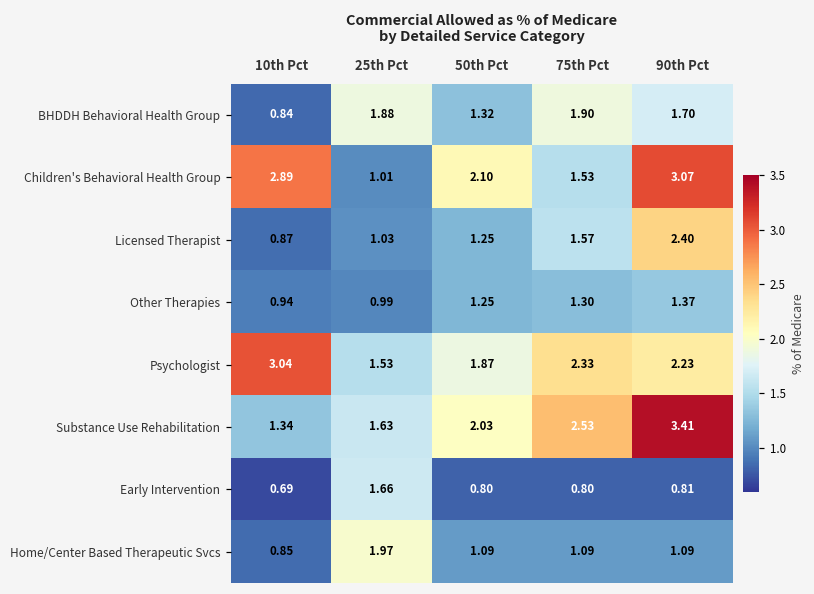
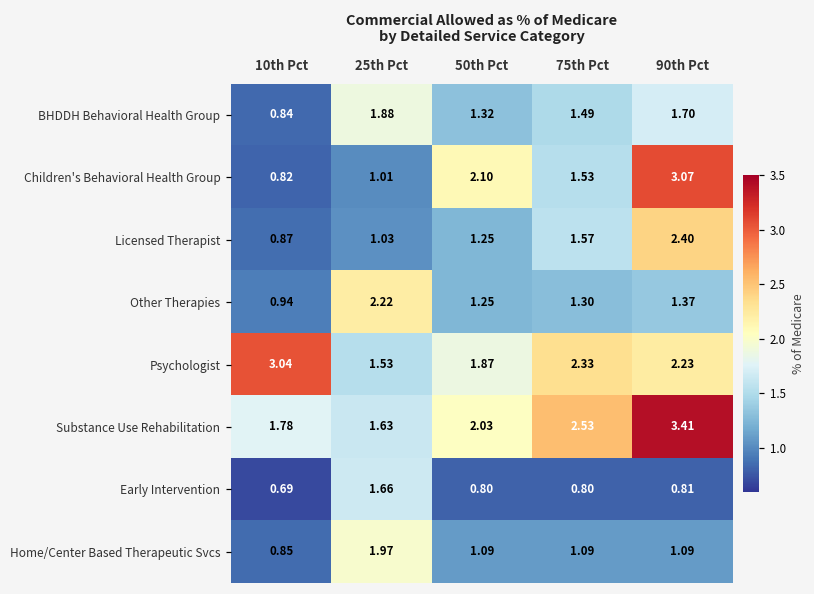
BHDDH Behavioral Health Group, 75th Pct: 1.90 -> 1.49
Children's Behavioral Health Group, 10th Pct: 2.89 -> 0.82
Other Therapies, 25th Pct: 0.99 -> 2.22
Substance Use Rehabilitation, 10th Pct: 1.34 -> 1.78
